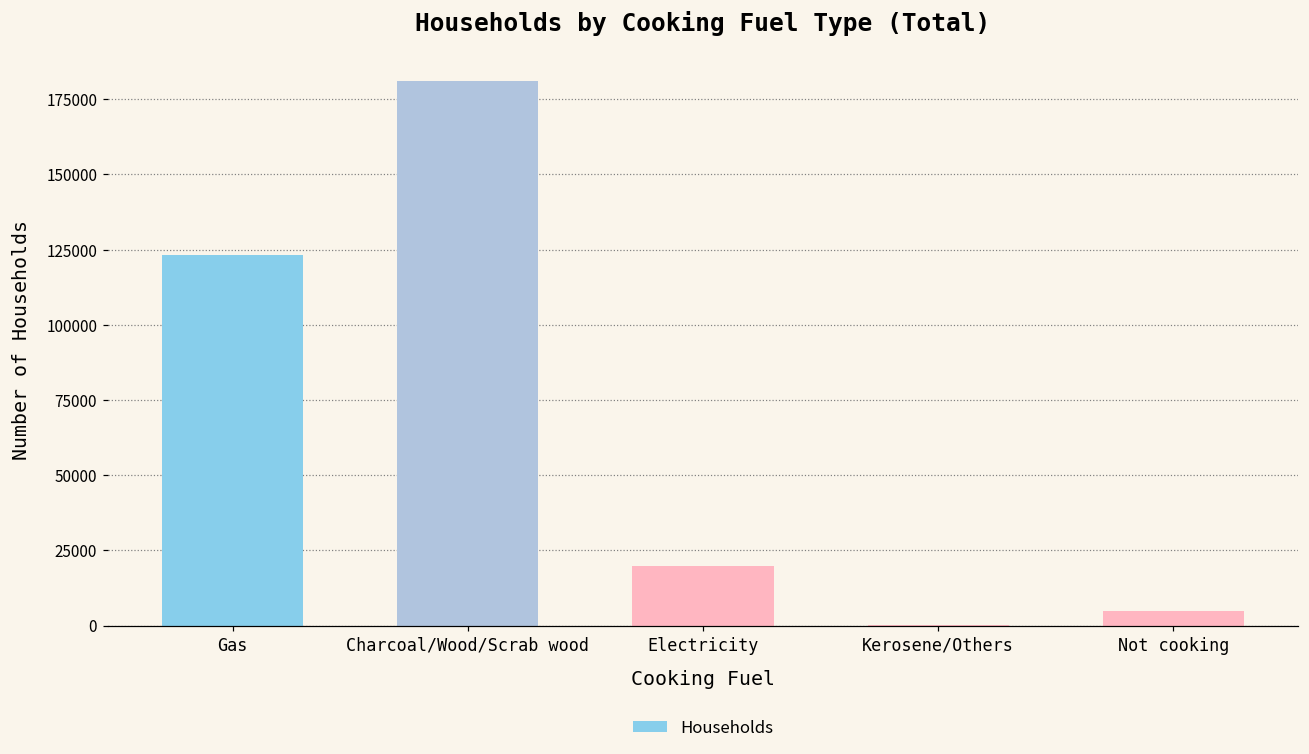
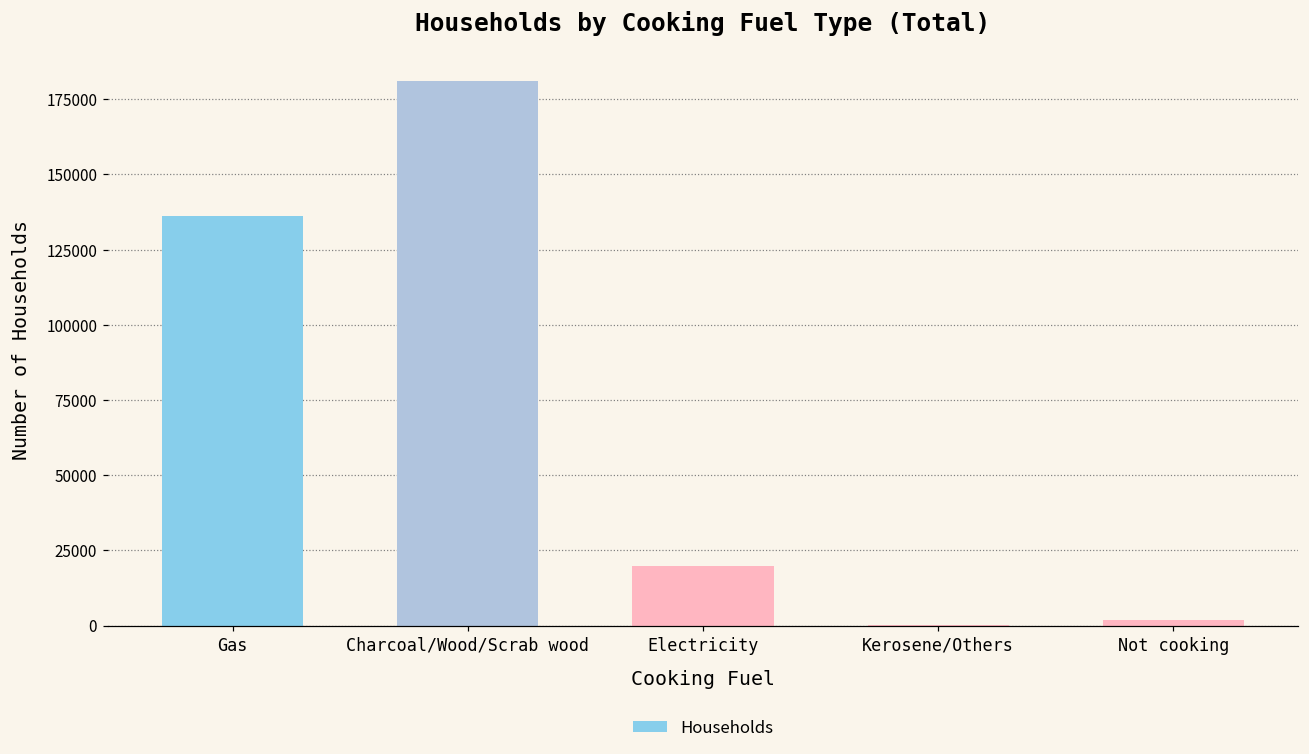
Gas: 123000 -> 136000
Not cooking: 5000 -> 2000
